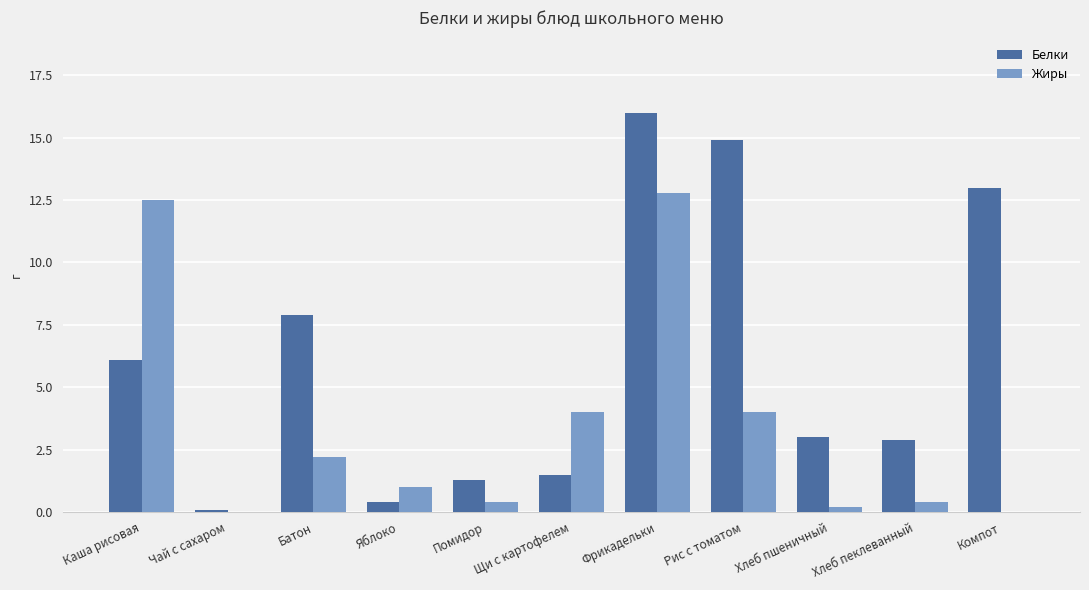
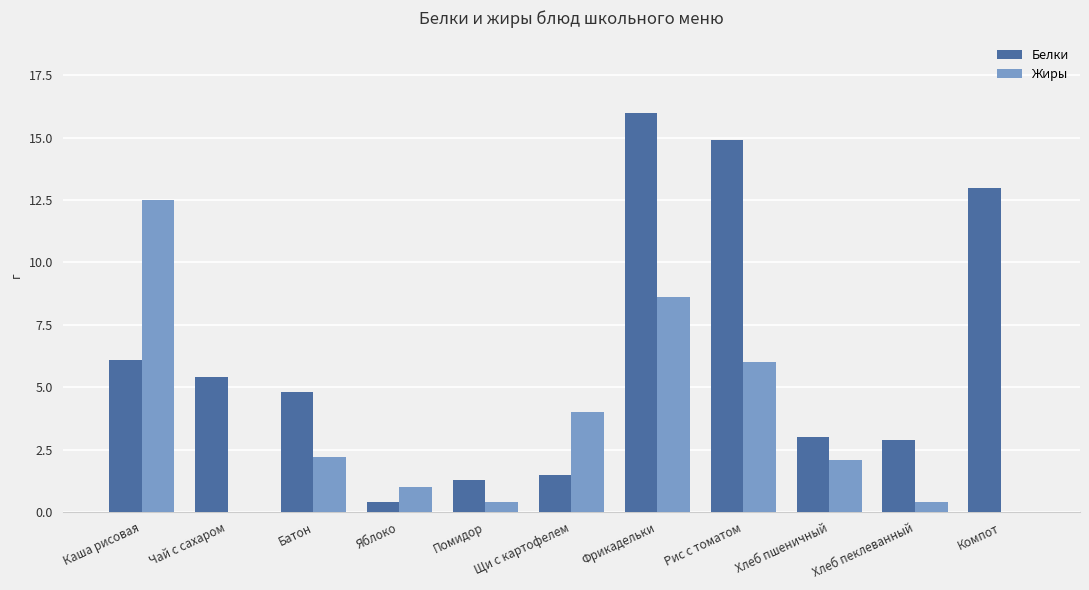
Белки, Чай с сахаром: 0.1 -> 5.4
Белки, Батон: 7.9 -> 4.8
Жиры, Фрикадельки: 12.8 -> 8.6
Жиры, Рис с томатом: 4 -> 6
Жиры, Хлеб пшеничный: 0.2 -> 2.1
